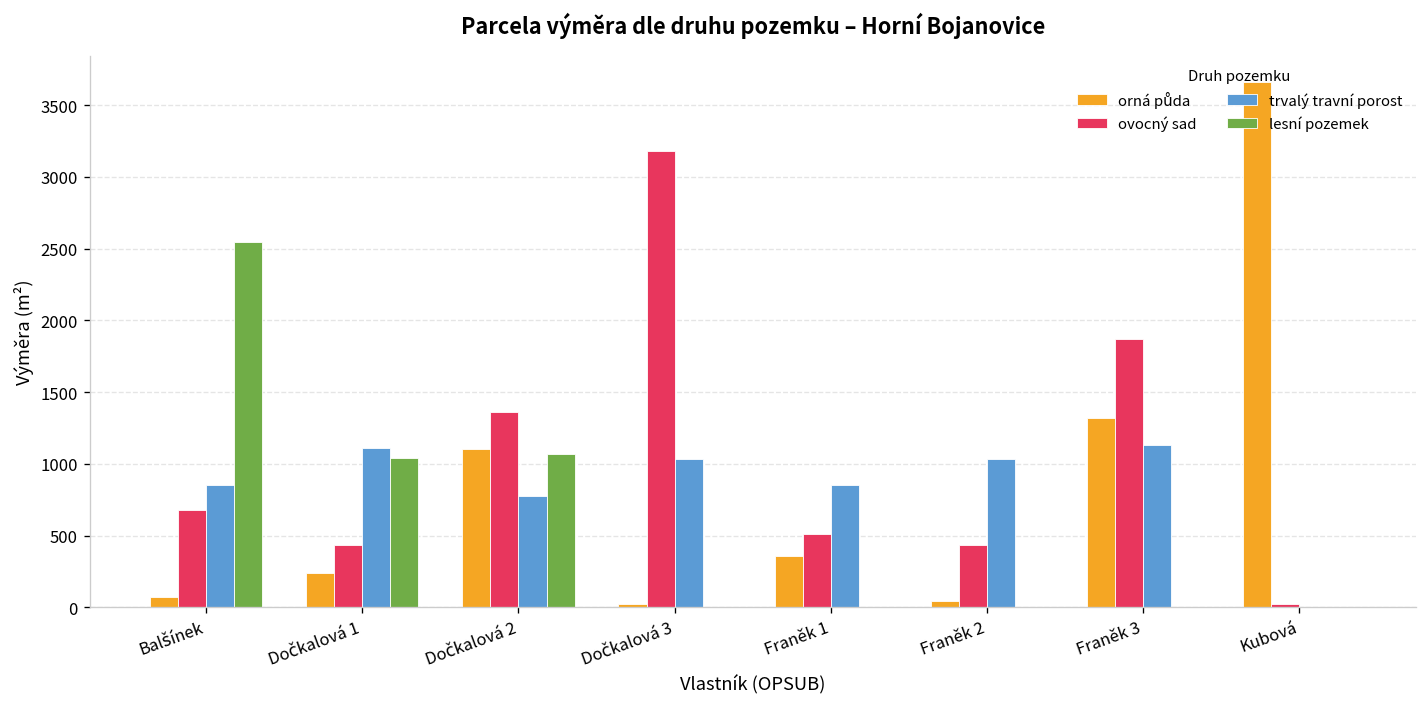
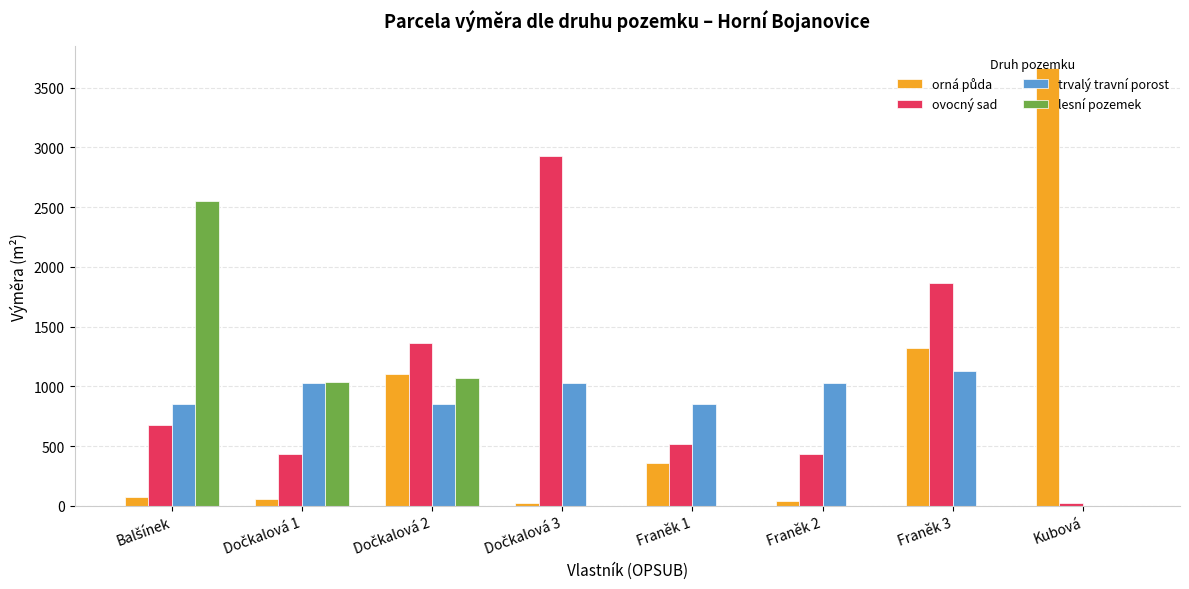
orná půda, Dočkalová 1: 240 -> 60
trvalý travní porost, Dočkalová 1: 1110 -> 1030
trvalý travní porost, Dočkalová 2: 780 -> 850
ovocný sad, Dočkalová 3: 3180 -> 2920
